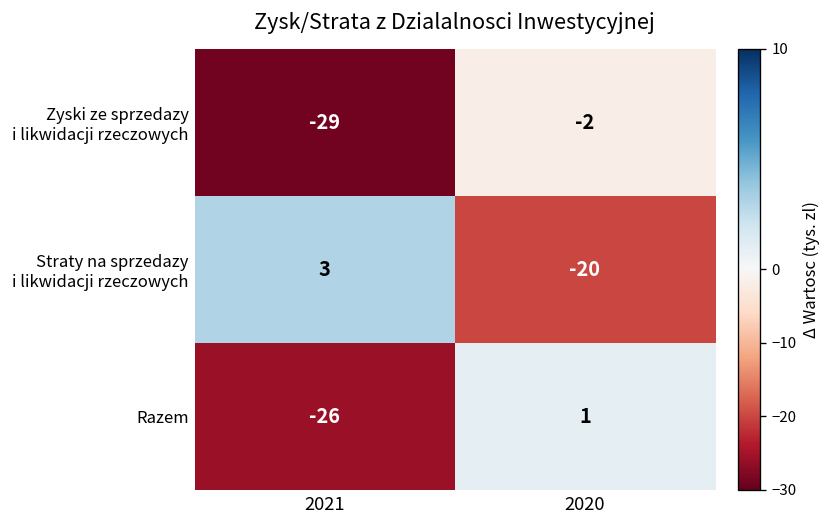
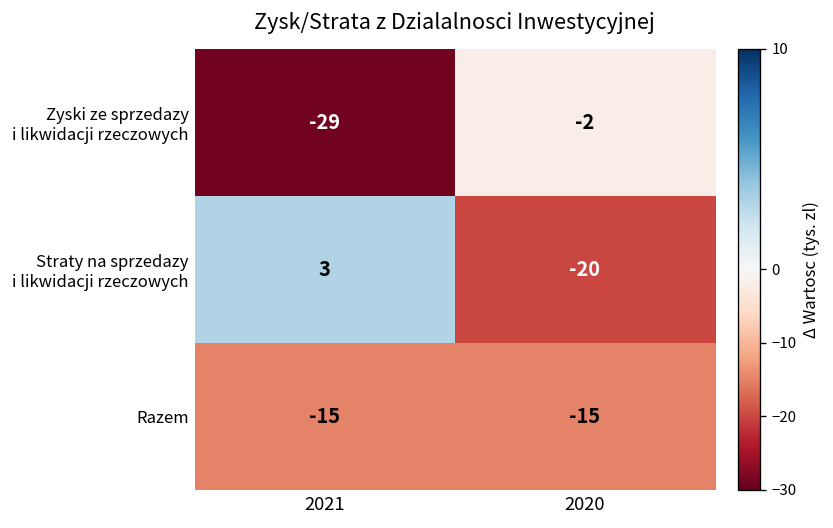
Razem, 2021: -26 -> -15
Razem, 2020: 1 -> -15
